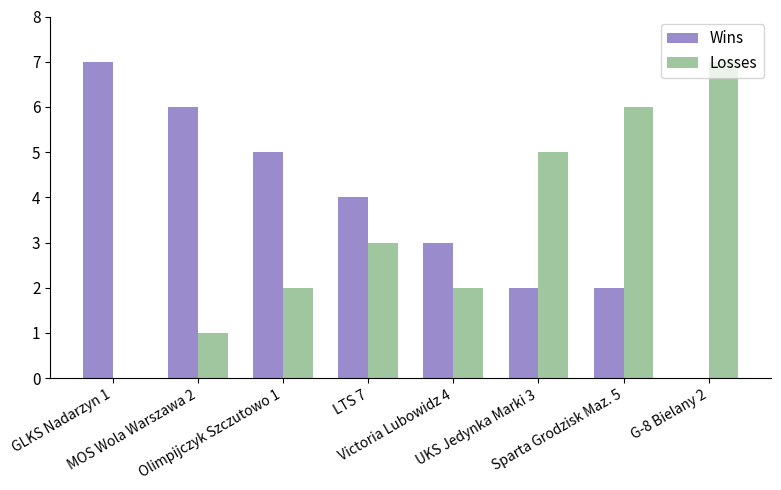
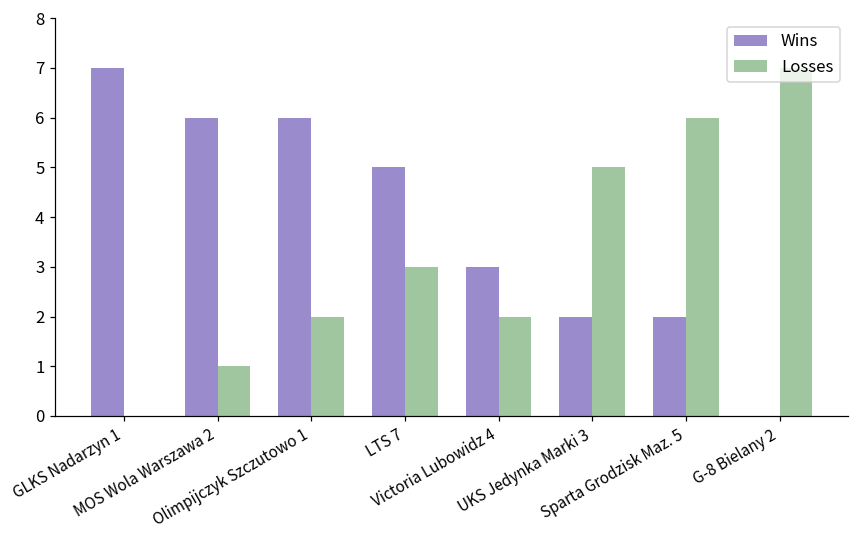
Wins, Olimpijczyk Szczutowo 1: 5 -> 6
Wins, LTS 7: 4 -> 5
